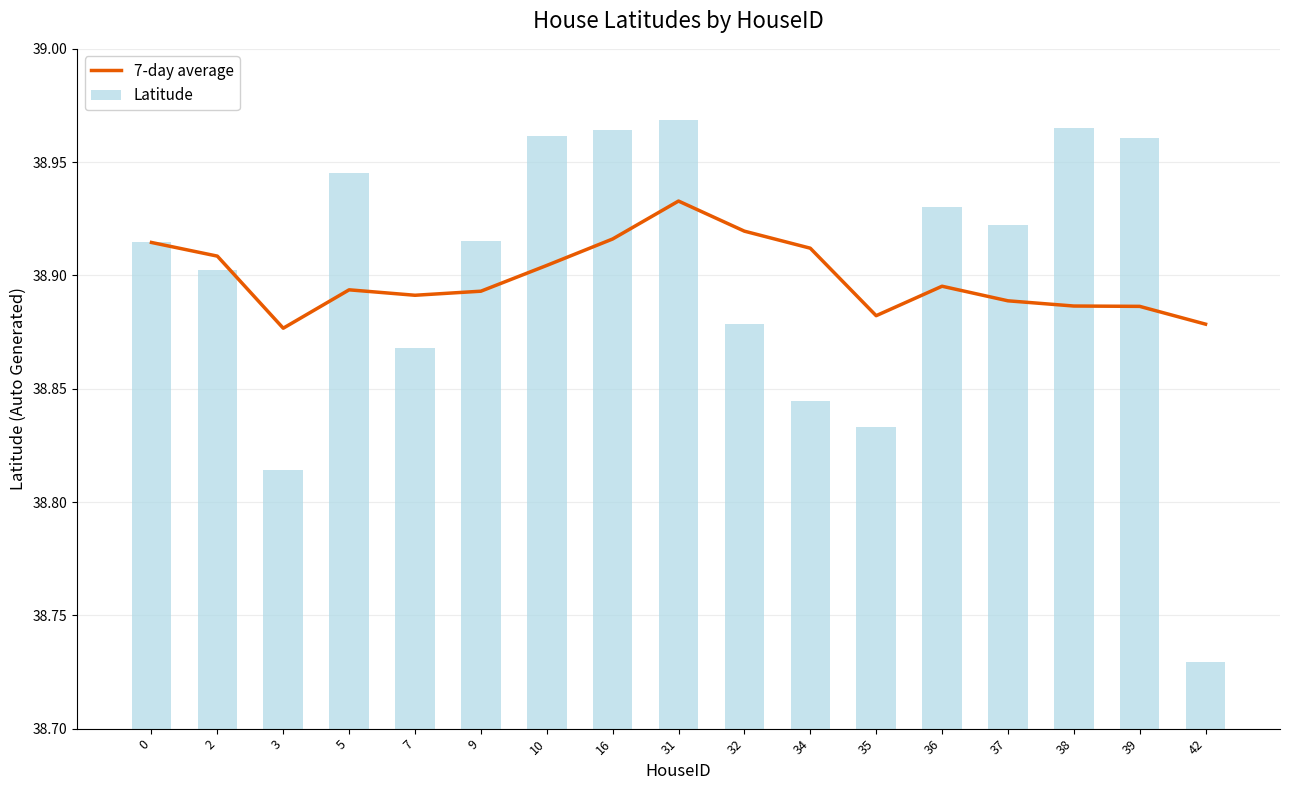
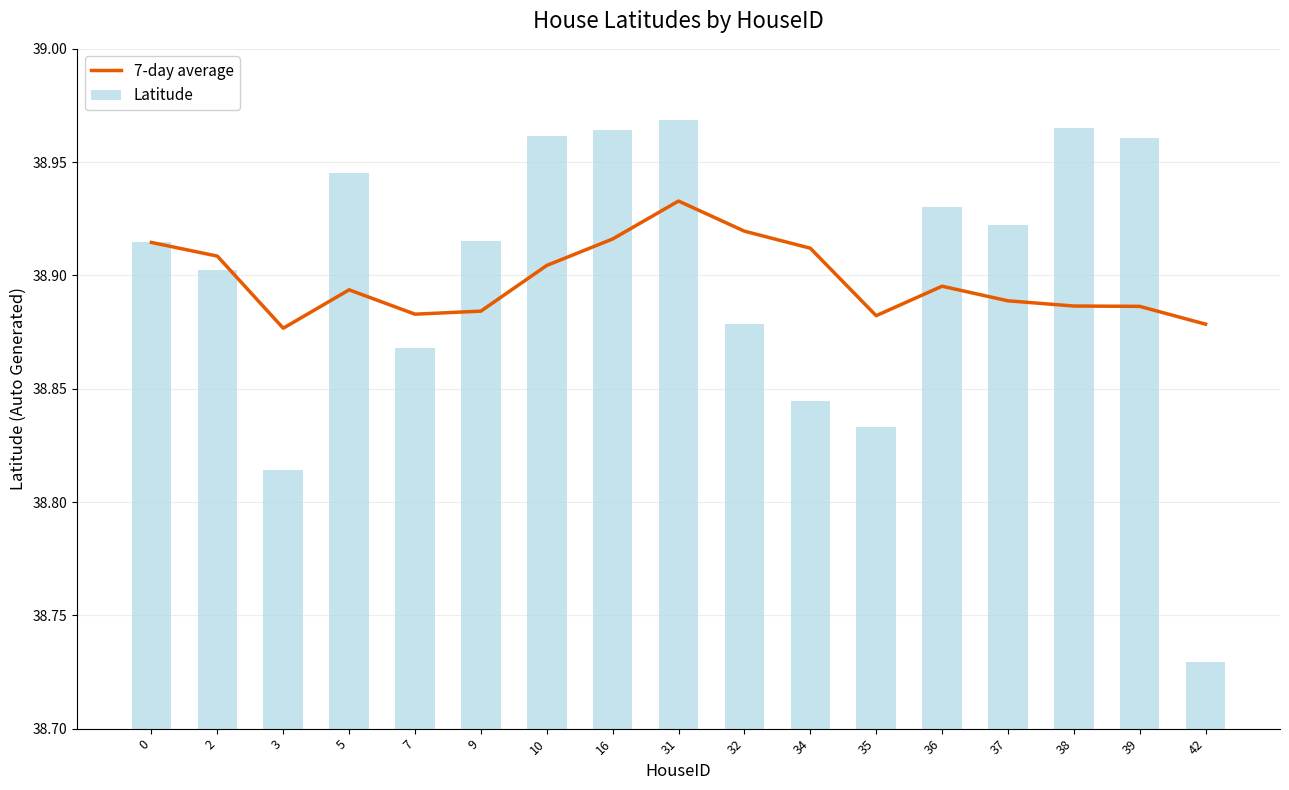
7-day average, 7: 38.891 -> 38.883
7-day average, 9: 38.893 -> 38.884
